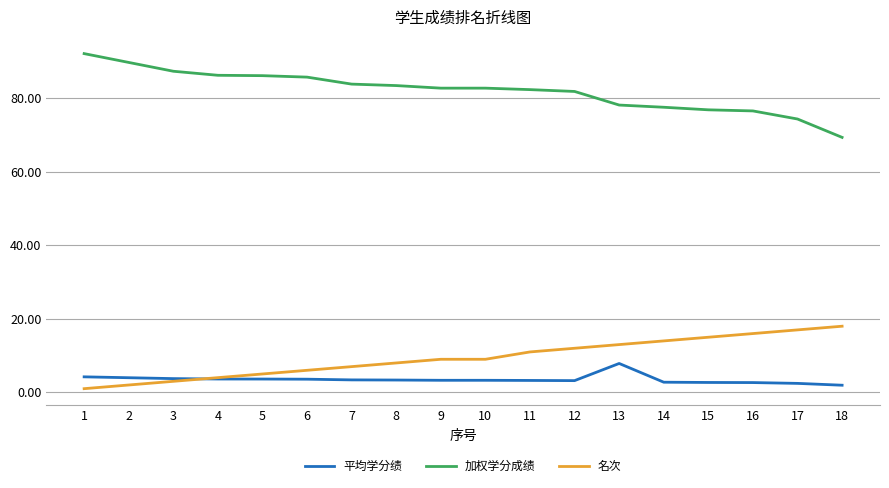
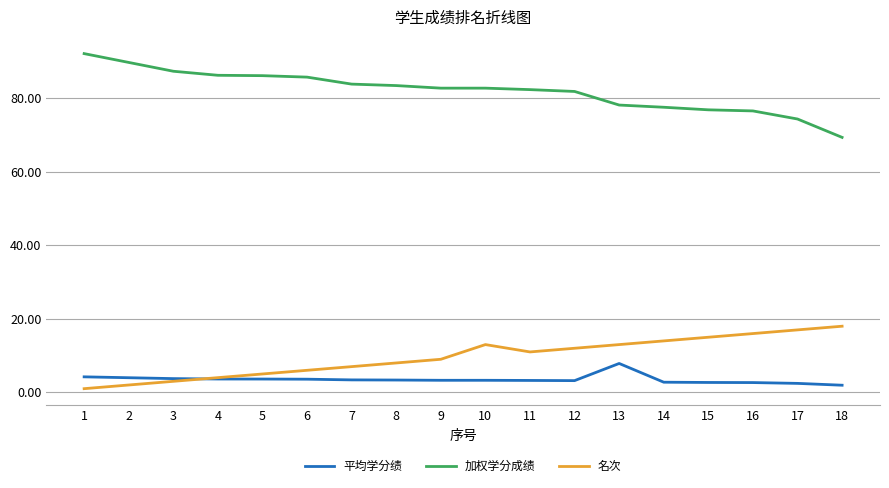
名次, 10: 9 -> 13
